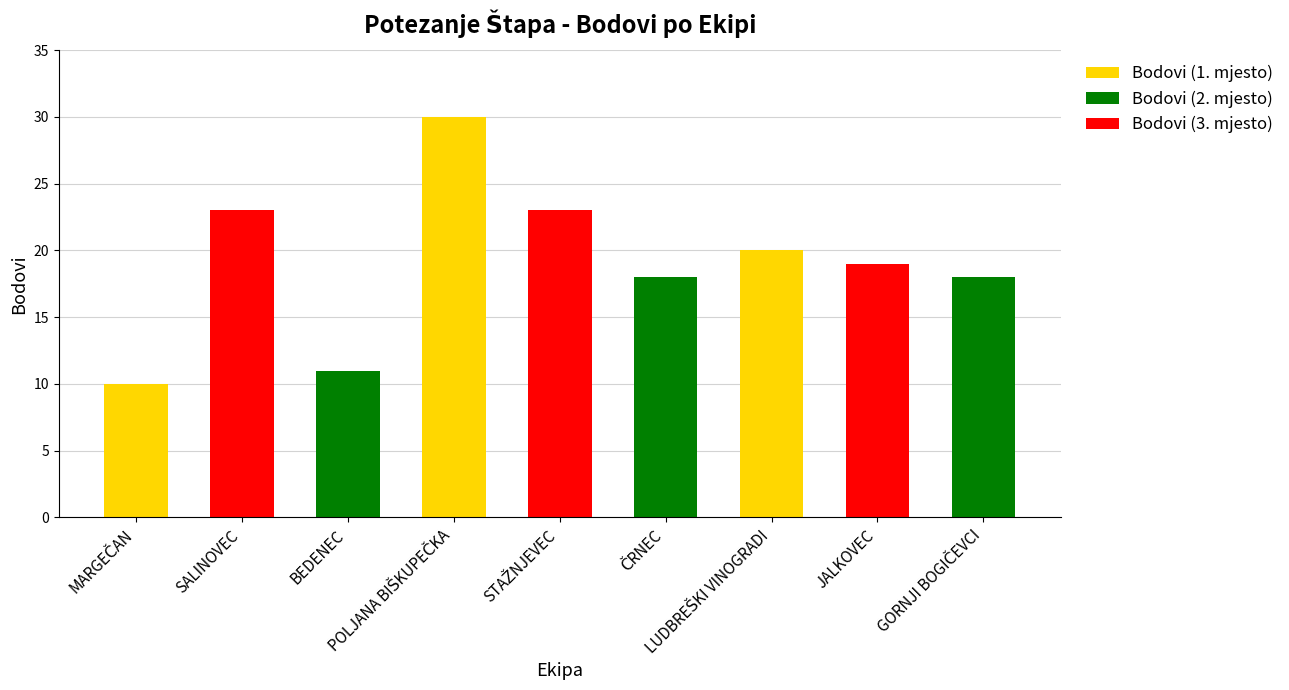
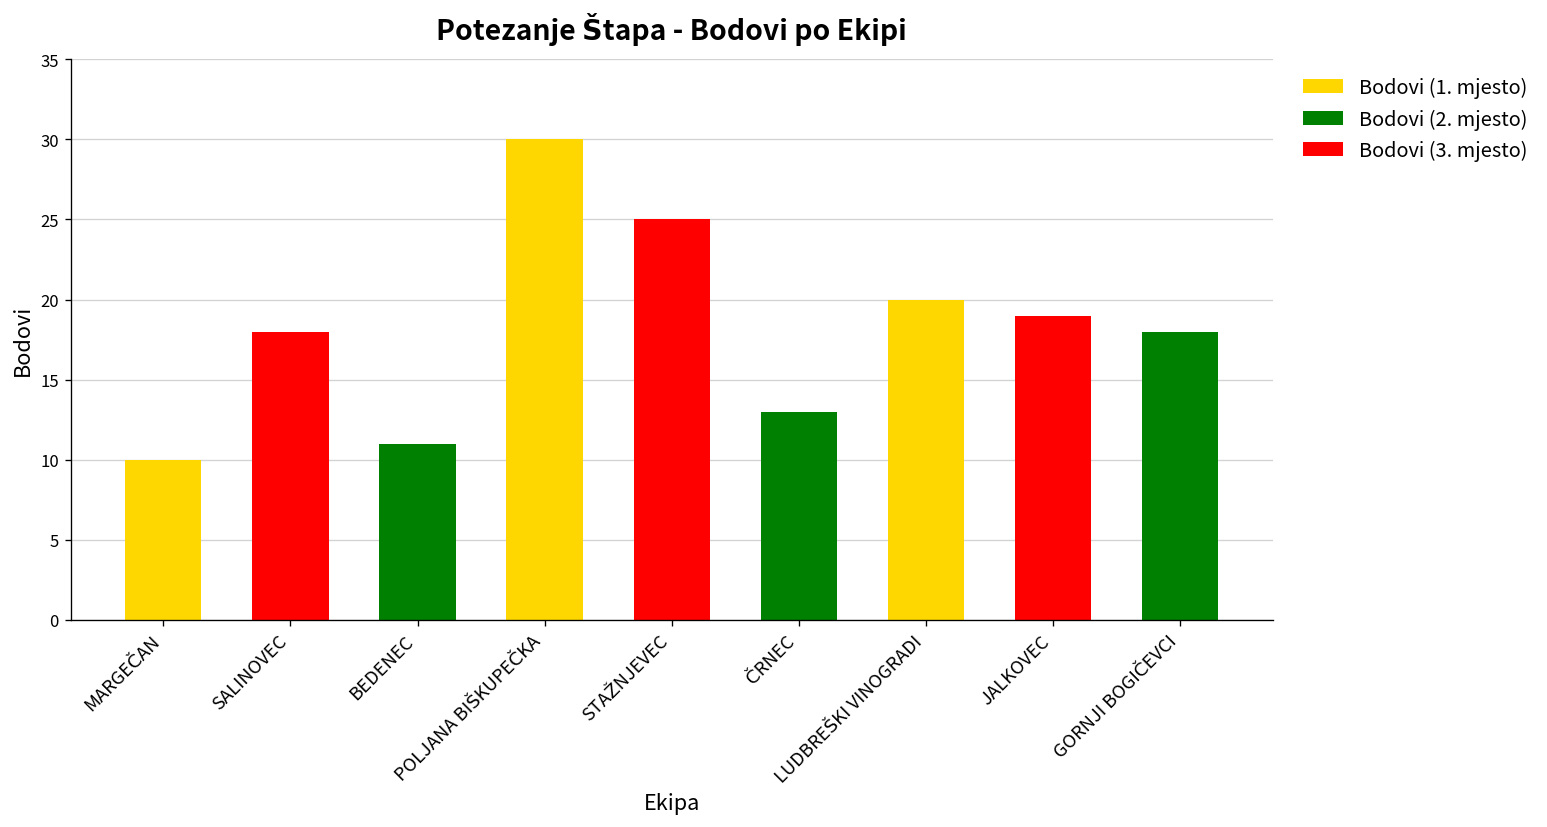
SALINOVEC: 23 -> 18
STAŽNJEVEC: 23 -> 25
ČRNEC: 18 -> 13
